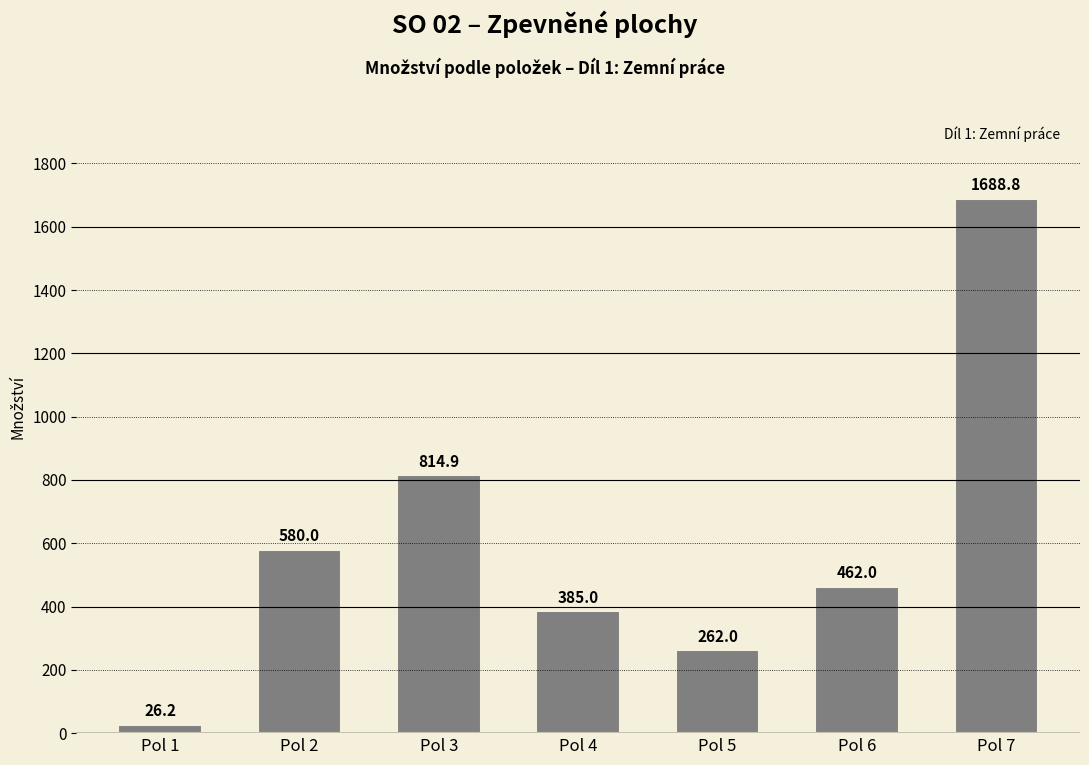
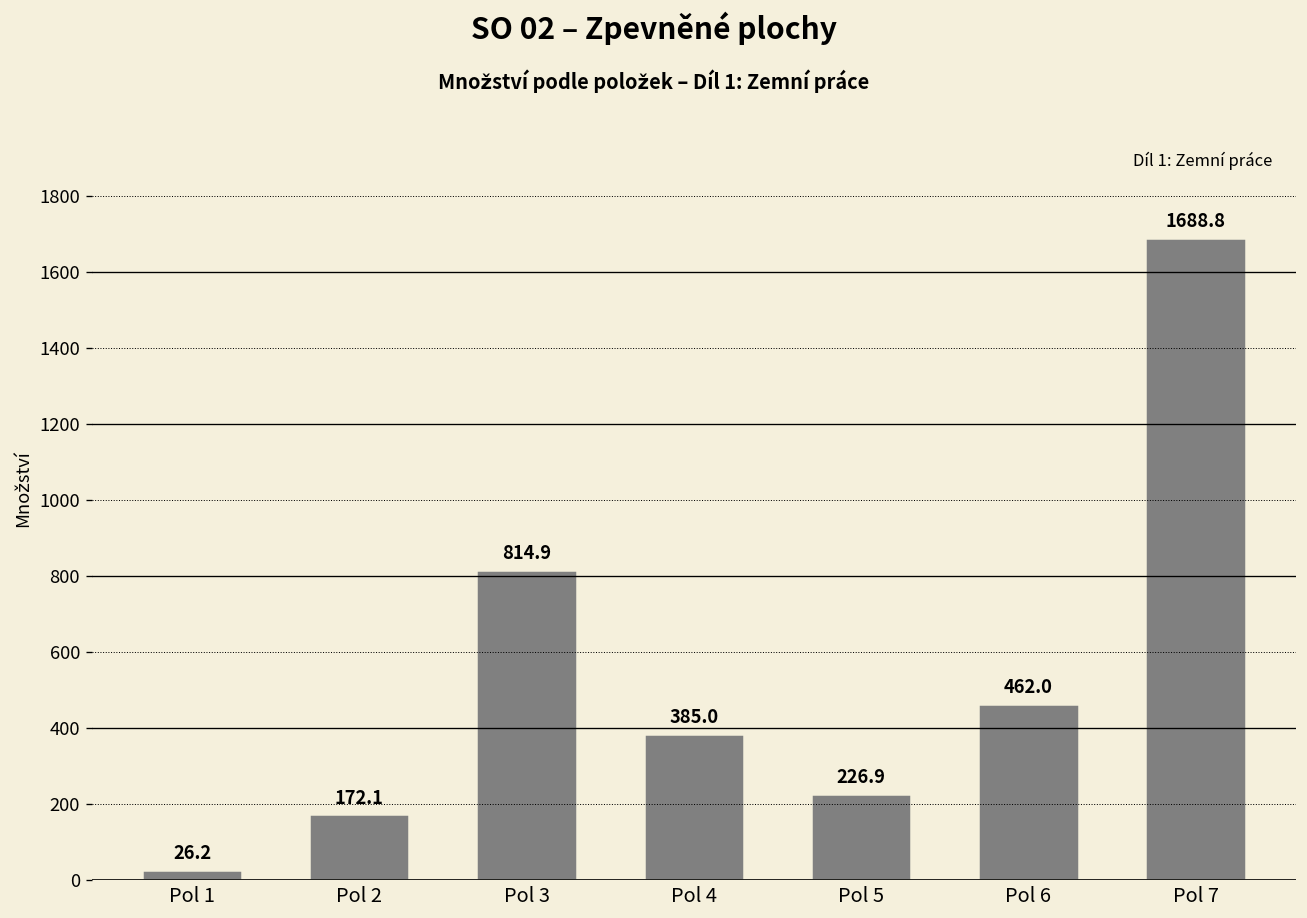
Pol 2: 580.0 -> 172.1
Pol 5: 262.0 -> 226.9
